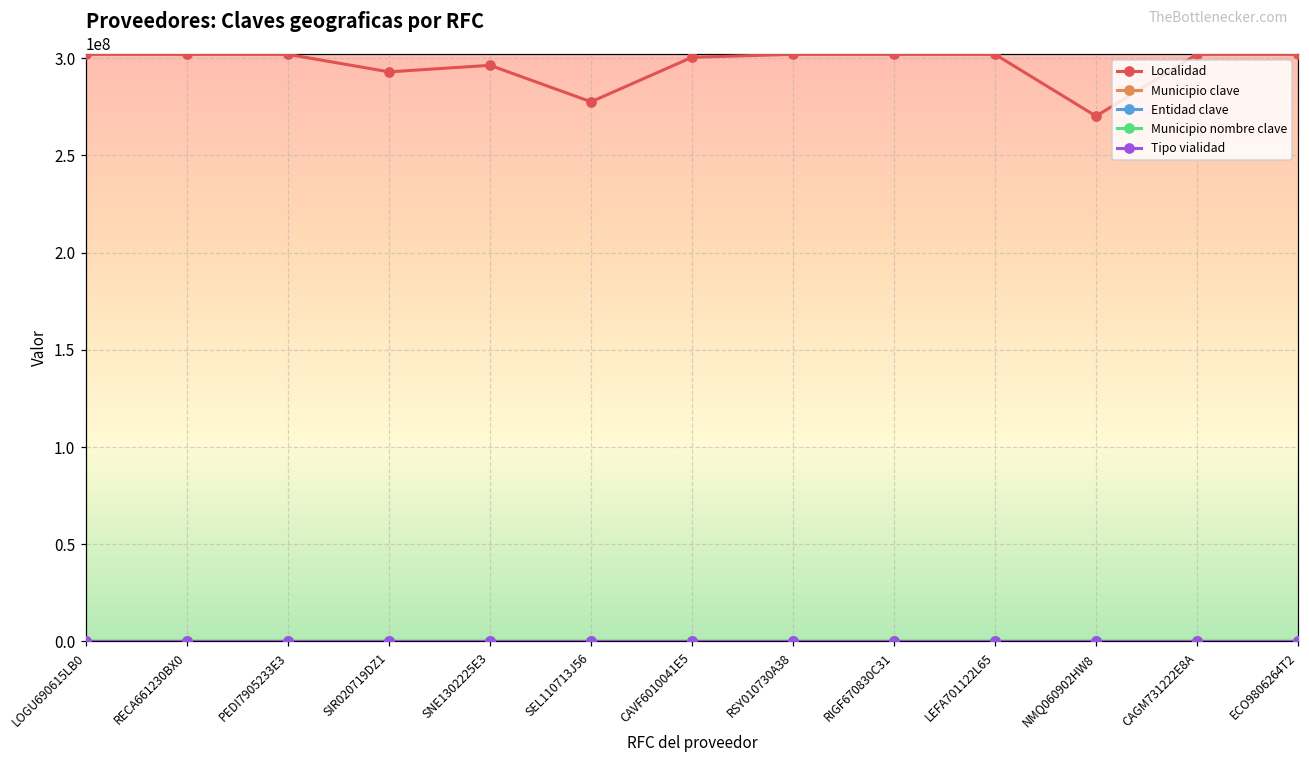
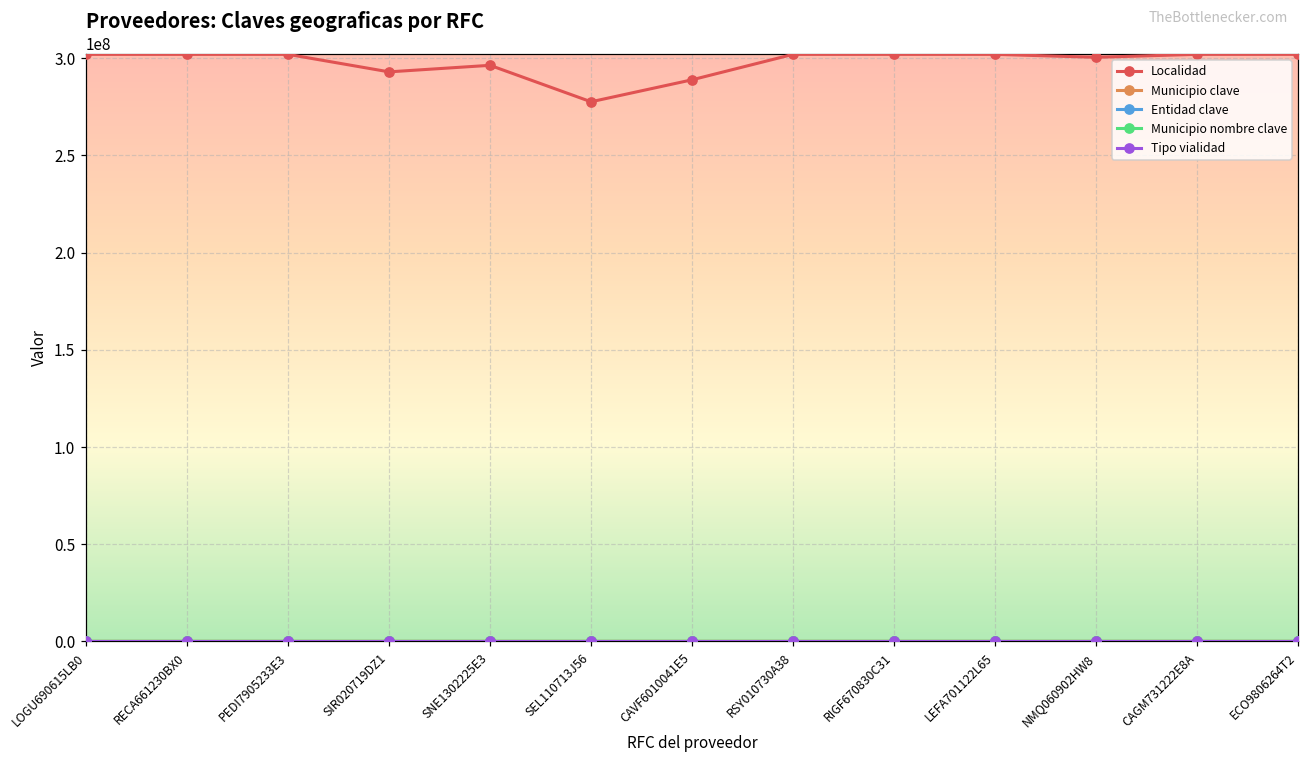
Localidad, CAVF6010041E5: 300000000 -> 289000000
Localidad, NMQ060902HW8: 270000000 -> 300000000
